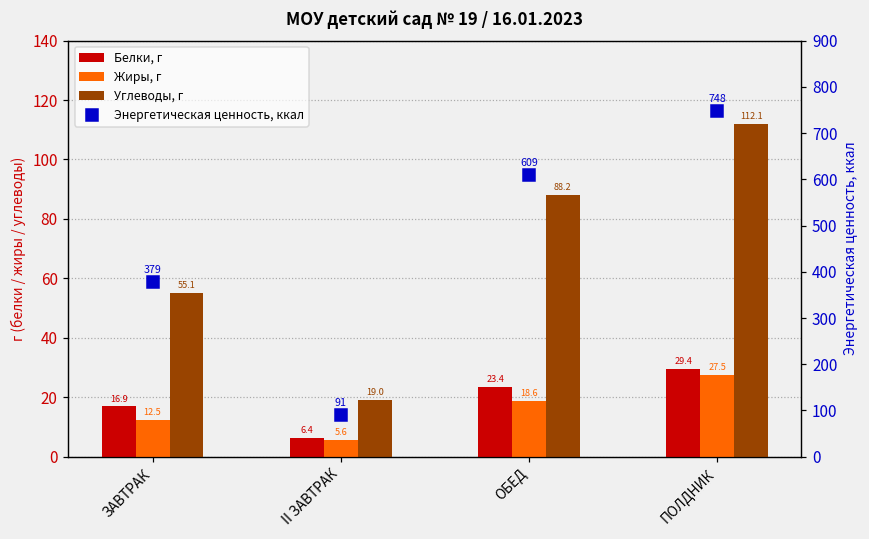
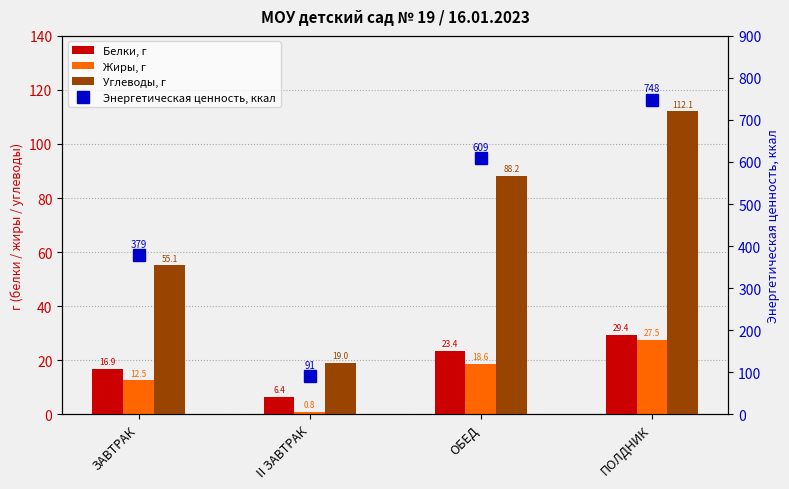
Жиры, г, II ЗАВТРАК: 5.6 -> 0.8
